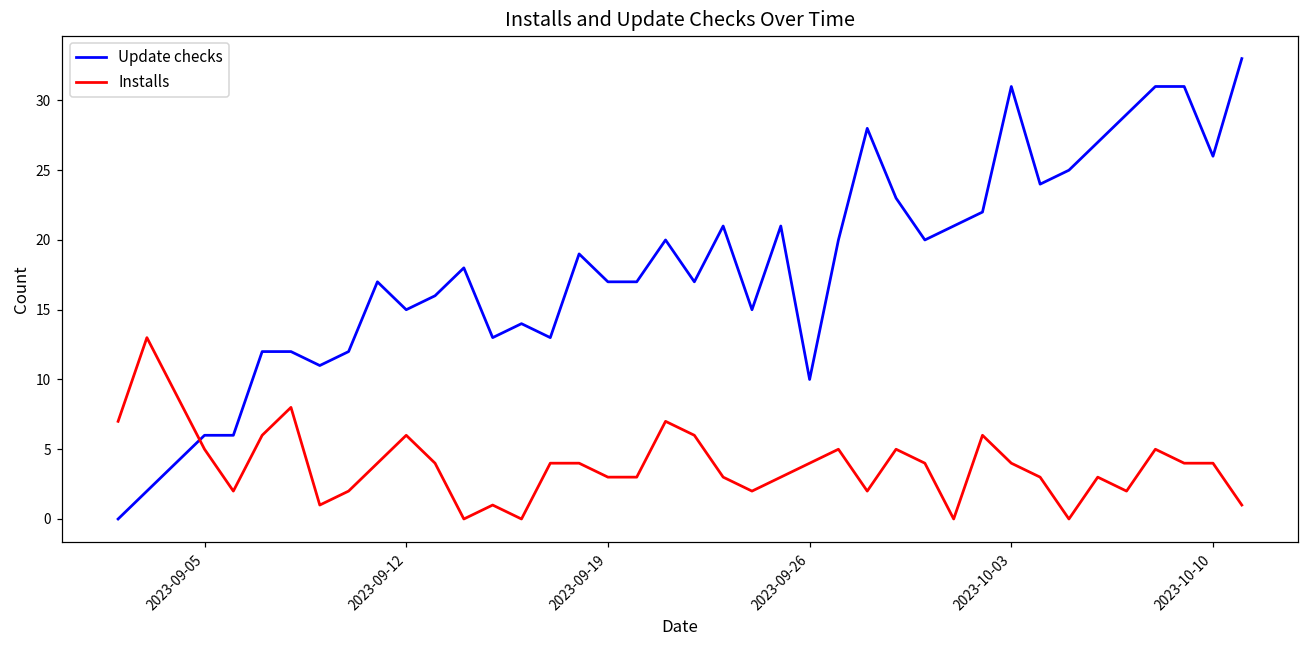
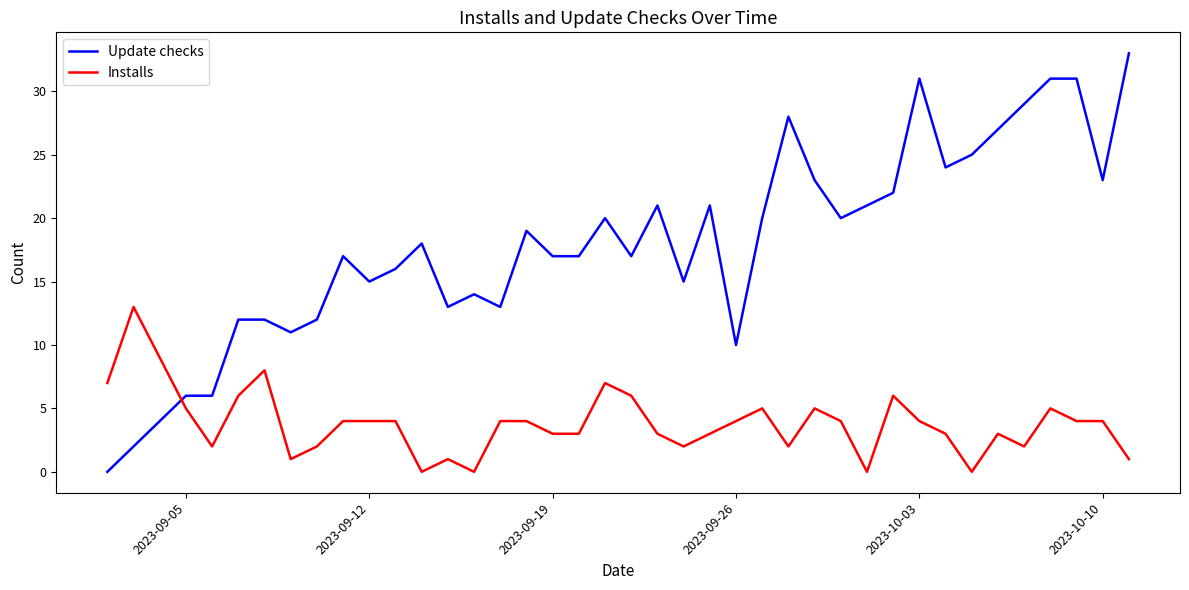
Installs, 2023-09-12: 6 -> 4
Update checks, 2023-10-10: 26 -> 23
